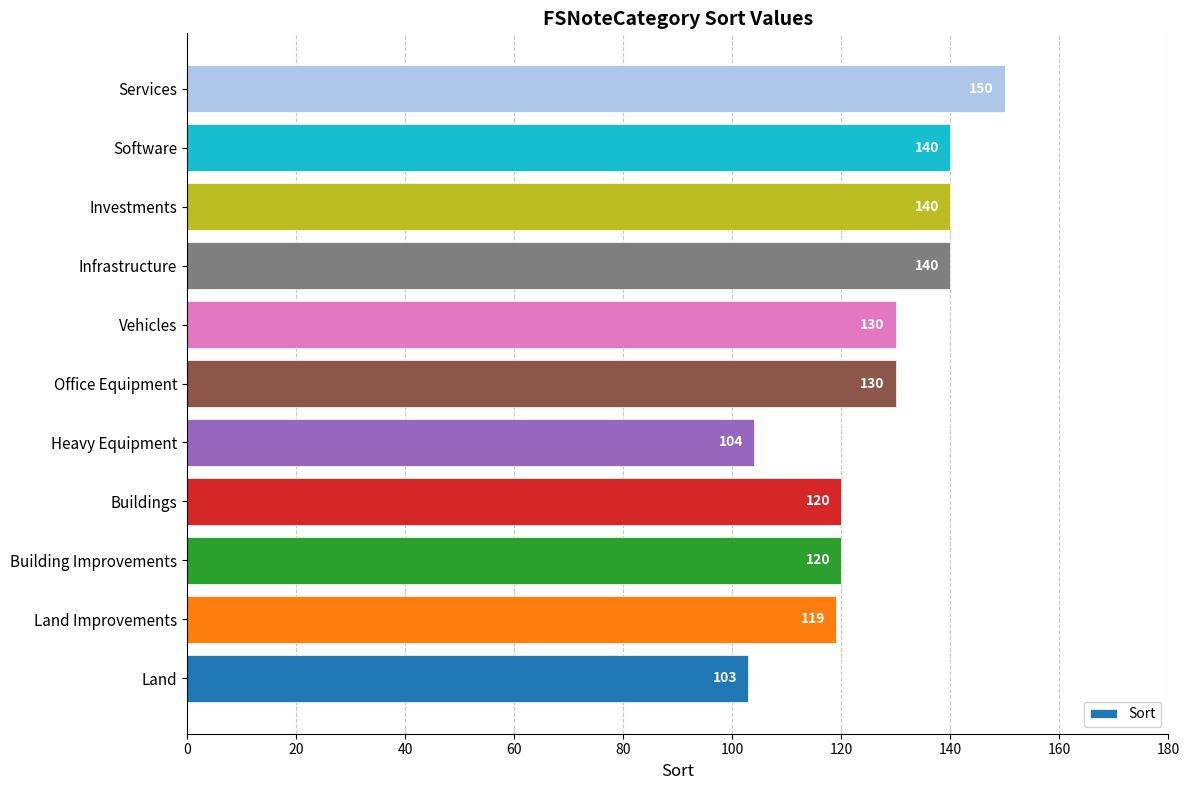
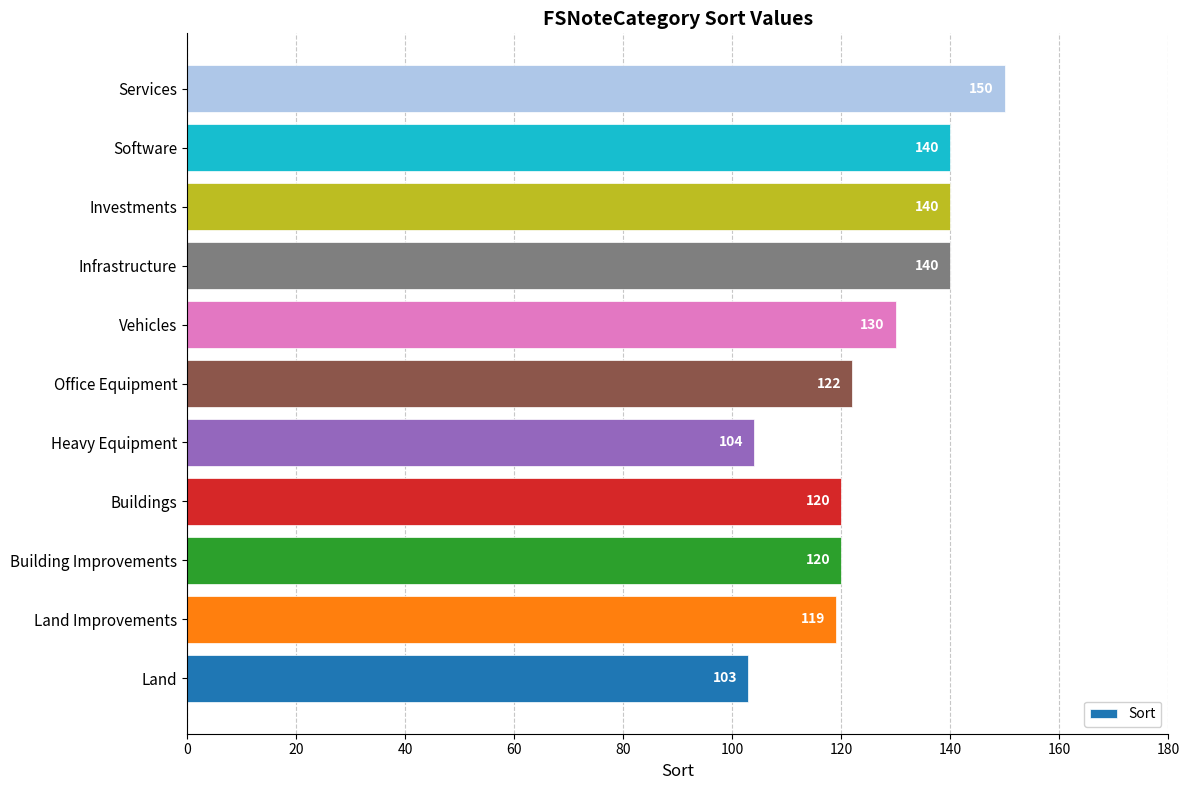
Office Equipment: 130 -> 122
